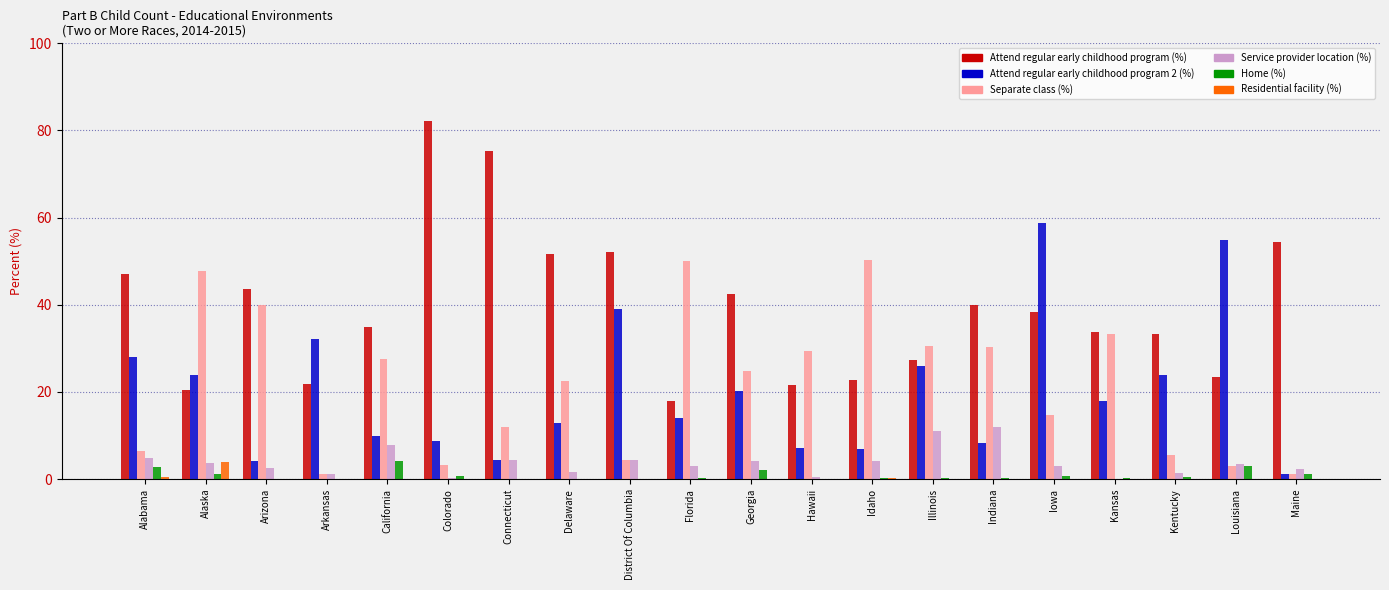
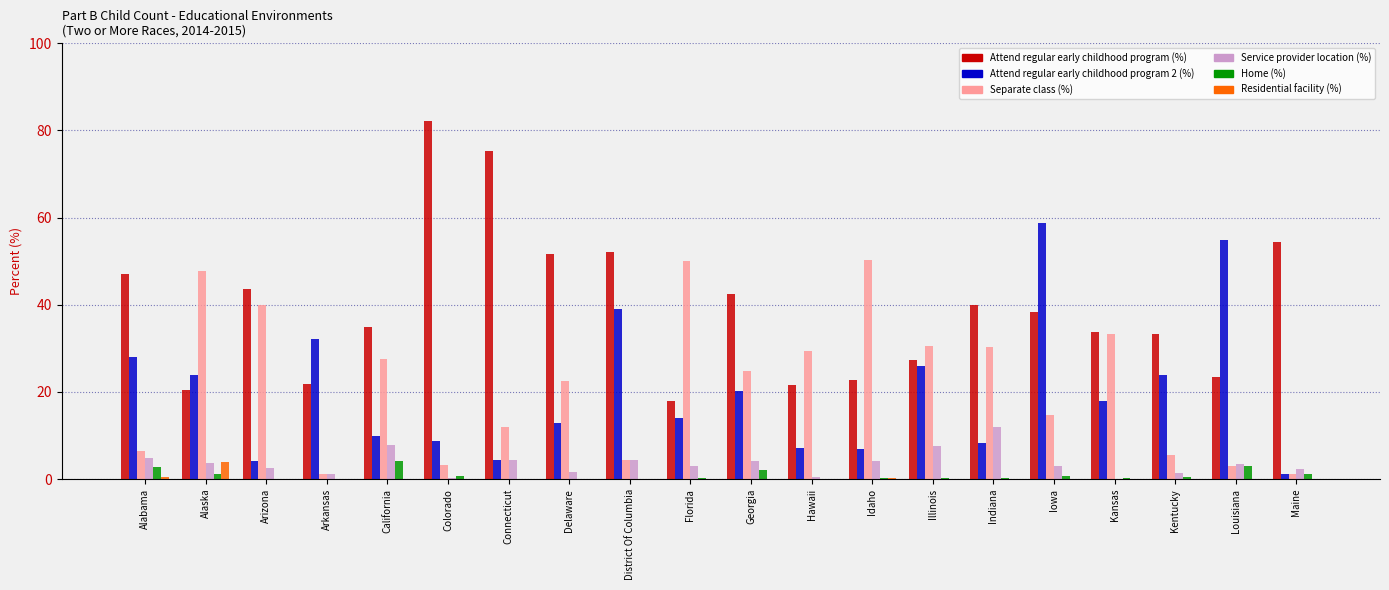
Service provider location (%), Illinois: 11 -> 8
